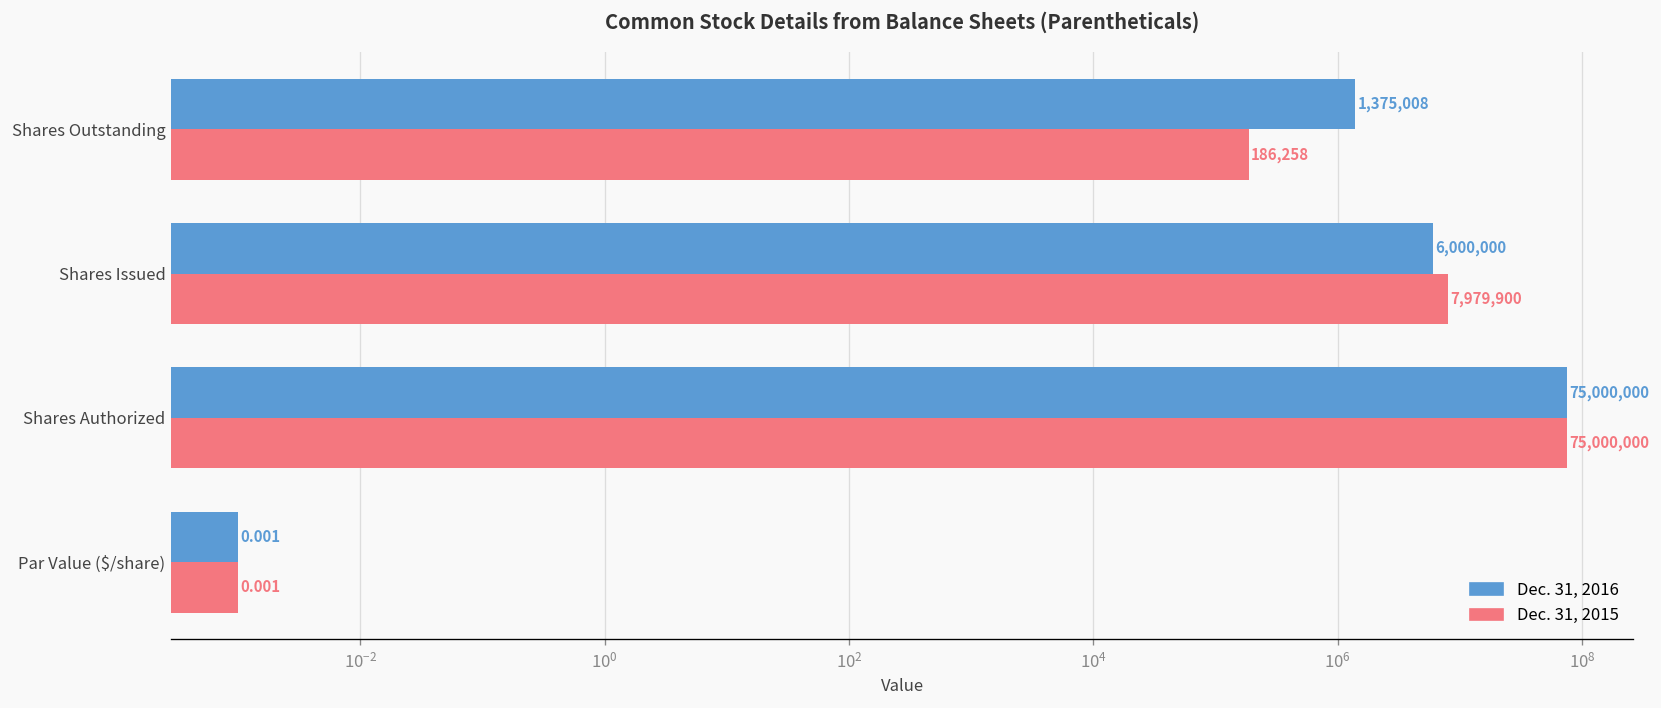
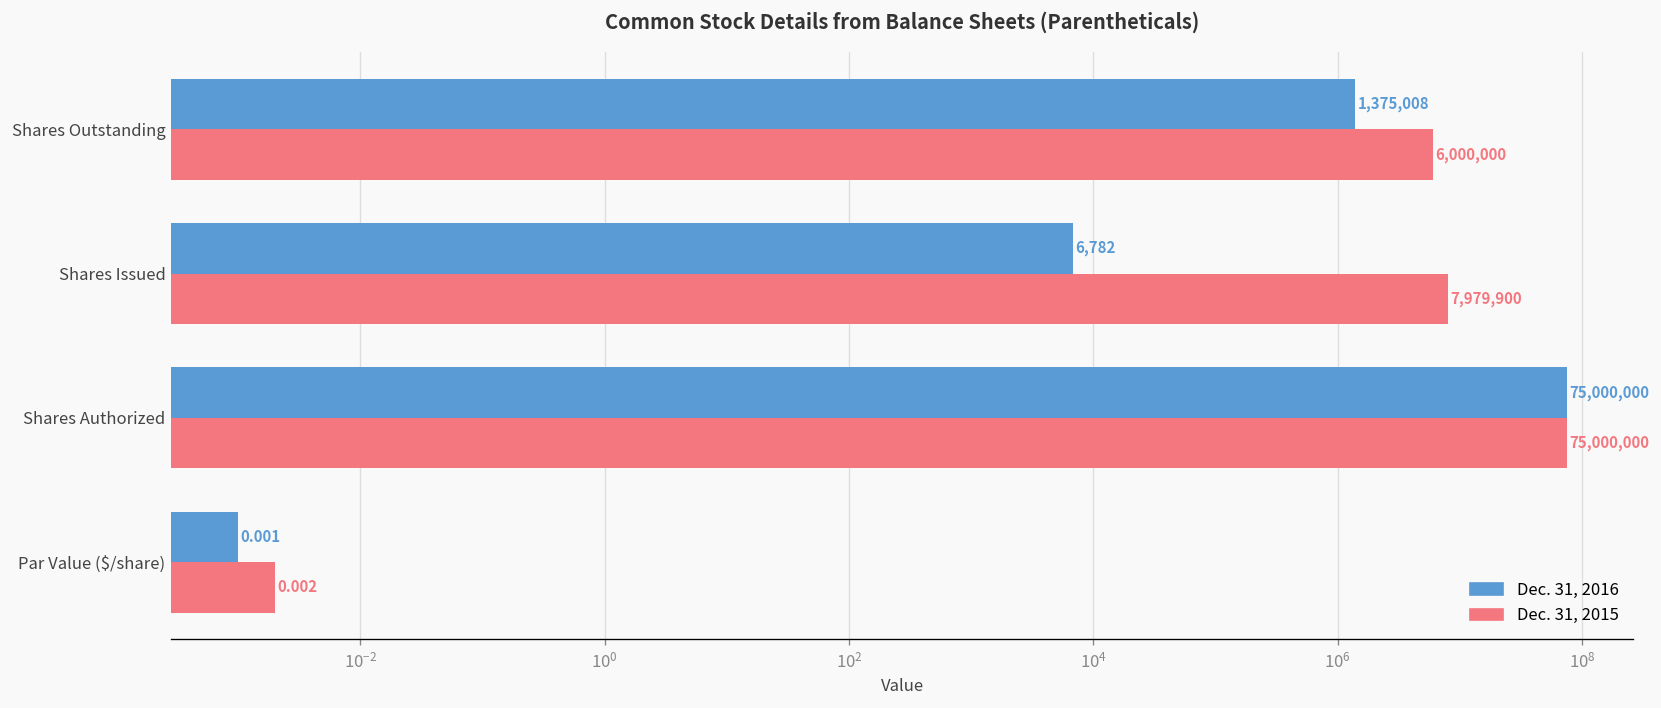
Dec. 31, 2015, Shares Outstanding: 186,258 -> 6,000,000
Dec. 31, 2016, Shares Issued: 6,000,000 -> 6,782
Dec. 31, 2015, Par Value ($/share): 0.001 -> 0.002
